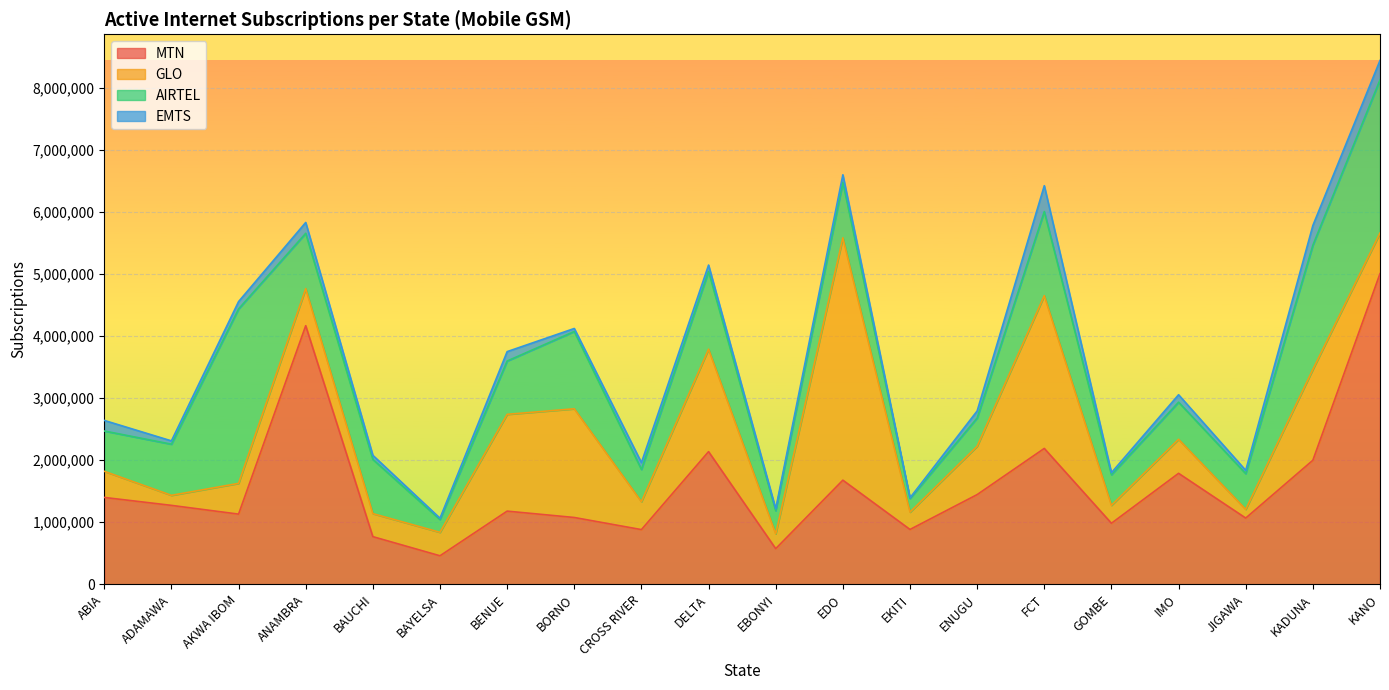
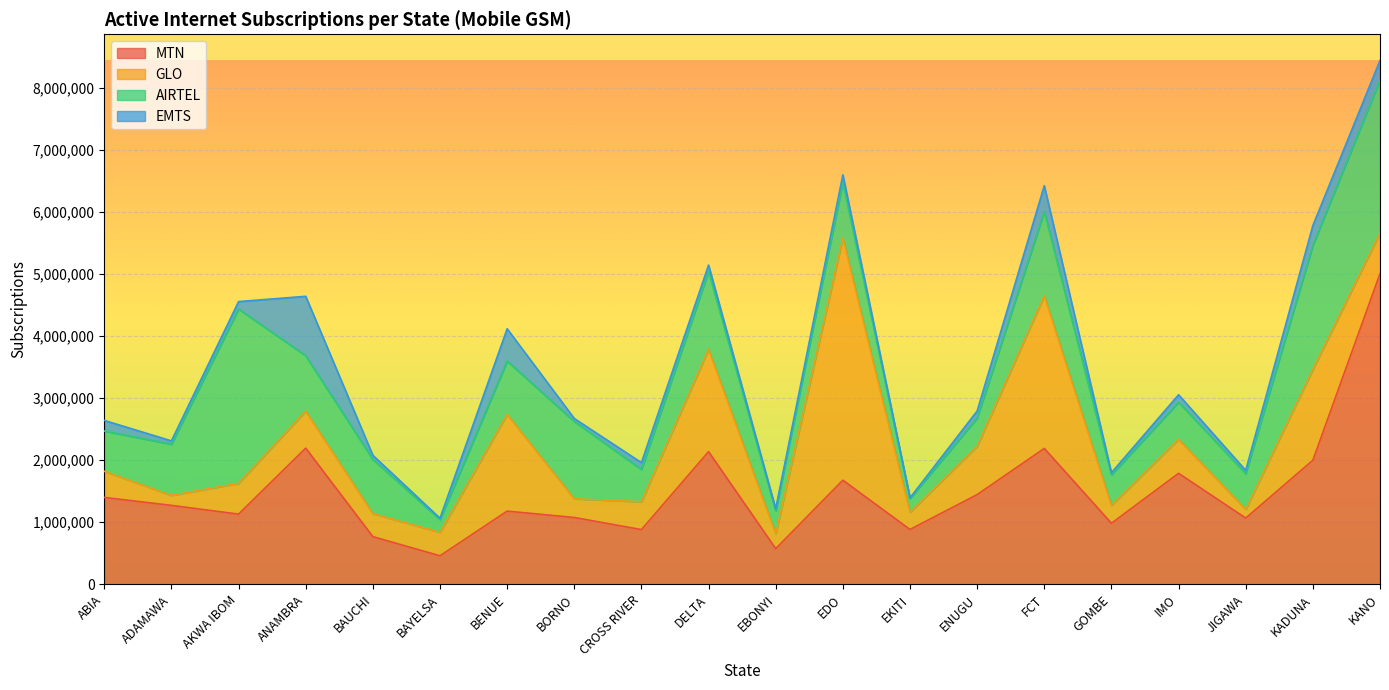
MTN, ANAMBRA: 4,200,000 -> 2,200,000
EMTS, ANAMBRA: 200,000 -> 1,000,000
EMTS, BENUE: 200,000 -> 500,000
GLO, BORNO: 1,800,000 -> 300,000
